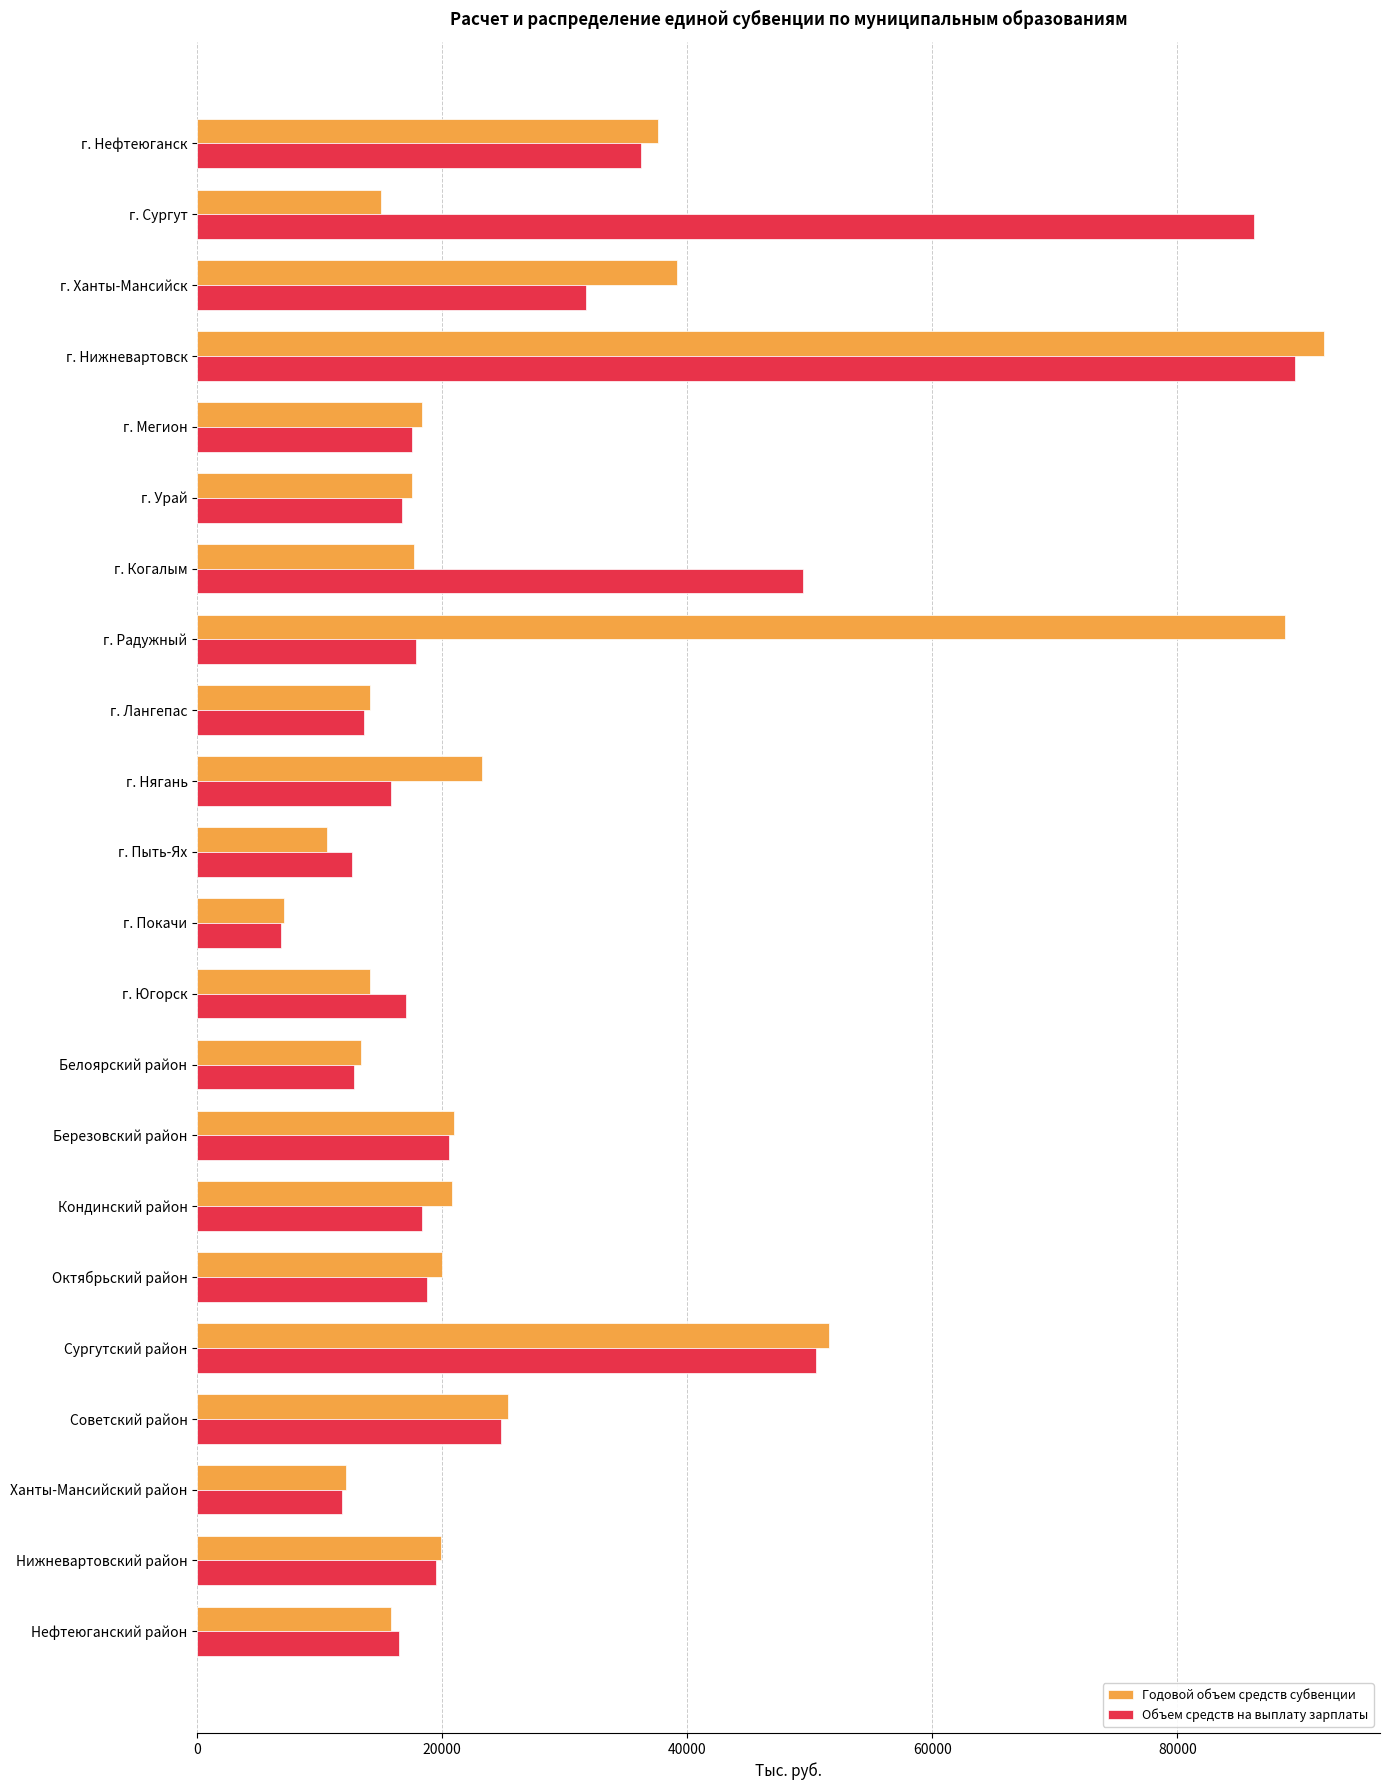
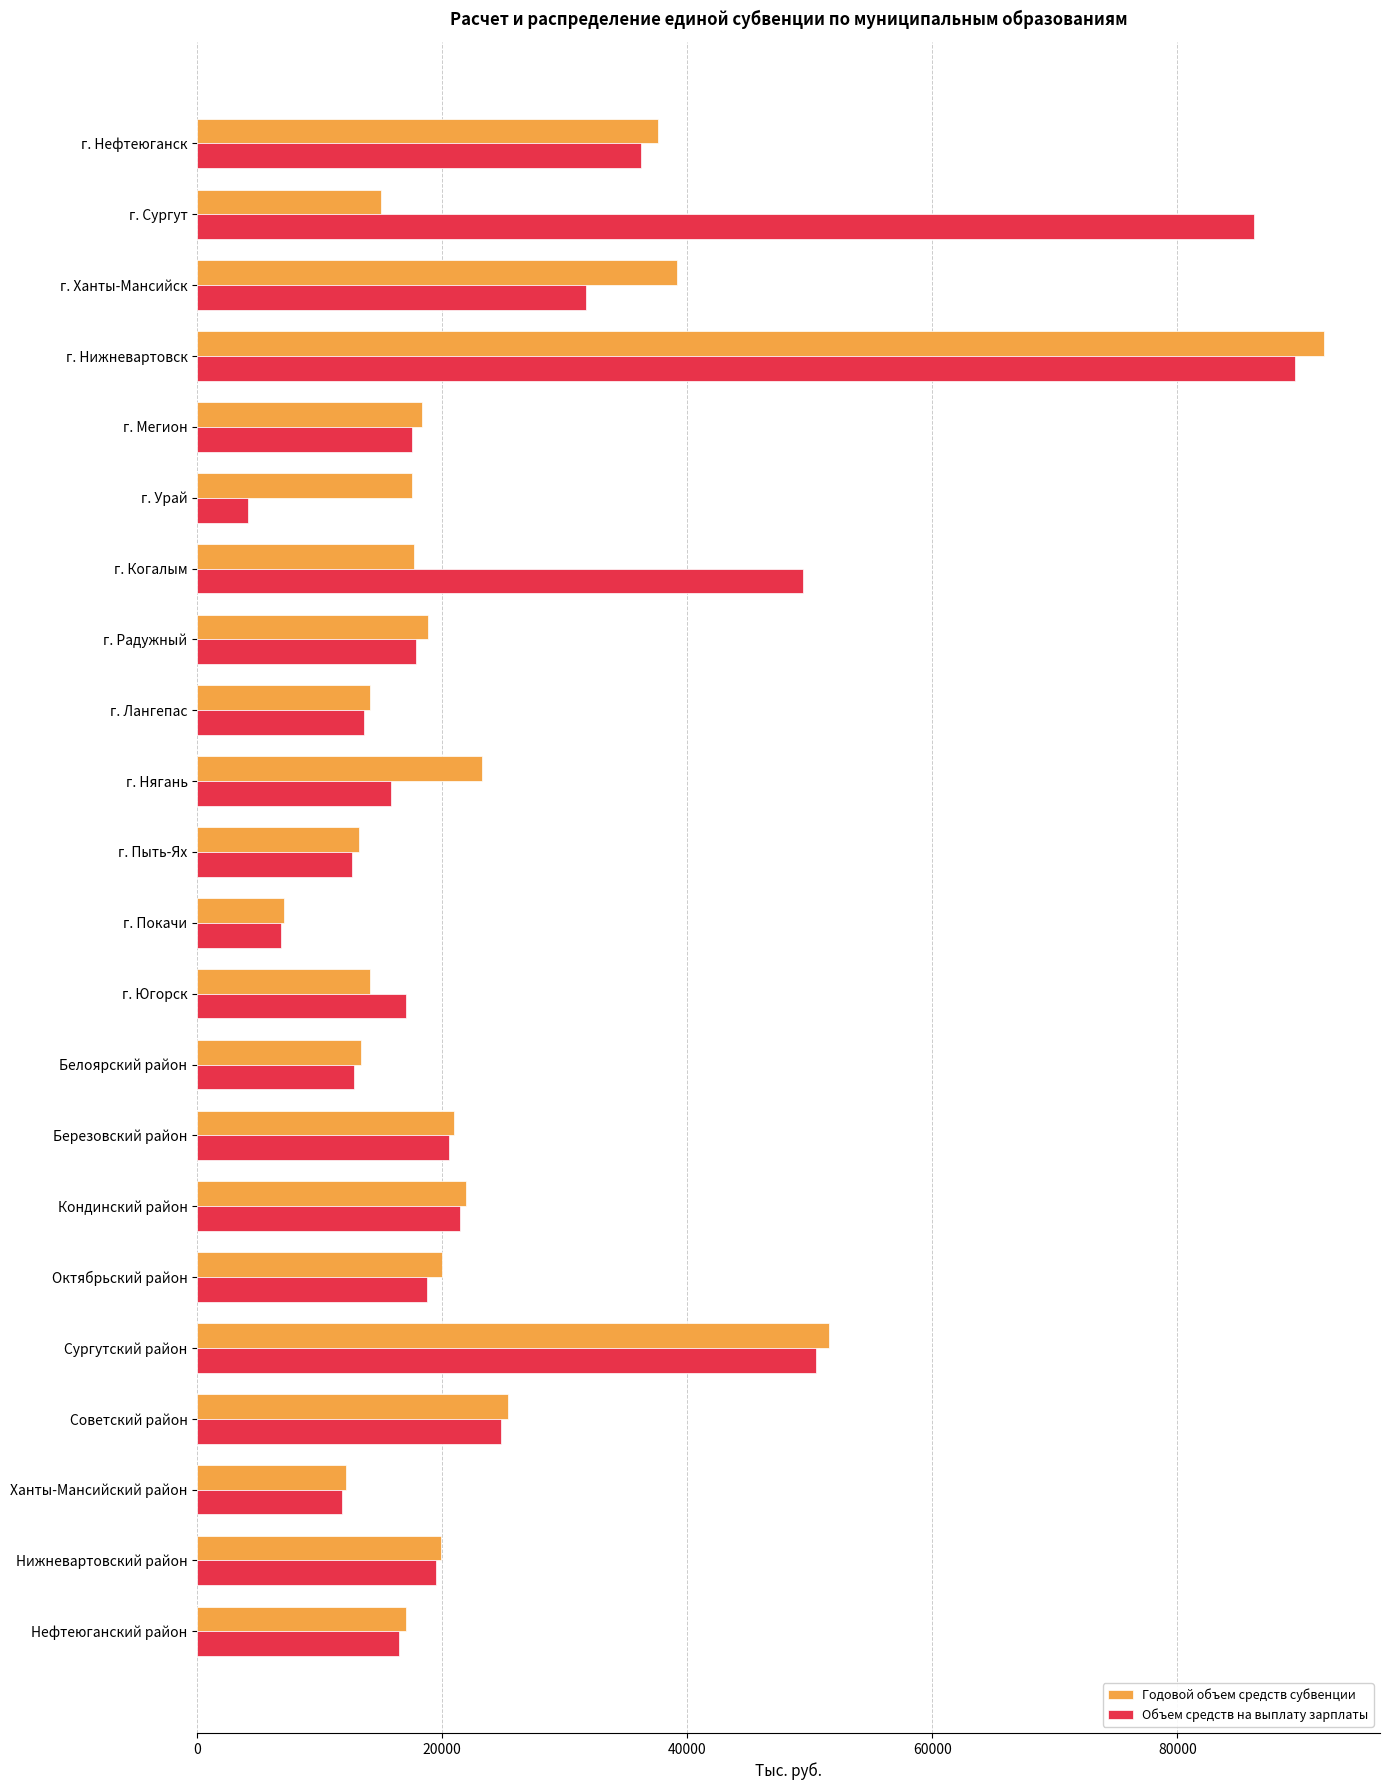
Объем средств на выплату зарплаты, г. Урай: 16700 -> 4200
Годовой объем средств субвенции, г. Радужный: 88800 -> 18800
Годовой объем средств субвенции, г. Пыть-Ях: 10600 -> 13200
Годовой объем средств субвенции, Кондинский район: 20800 -> 21900
Объем средств на выплату зарплаты, Кондинский район: 18300 -> 21400
Годовой объем средств субвенции, Нефтеюганский район: 15800 -> 17100
